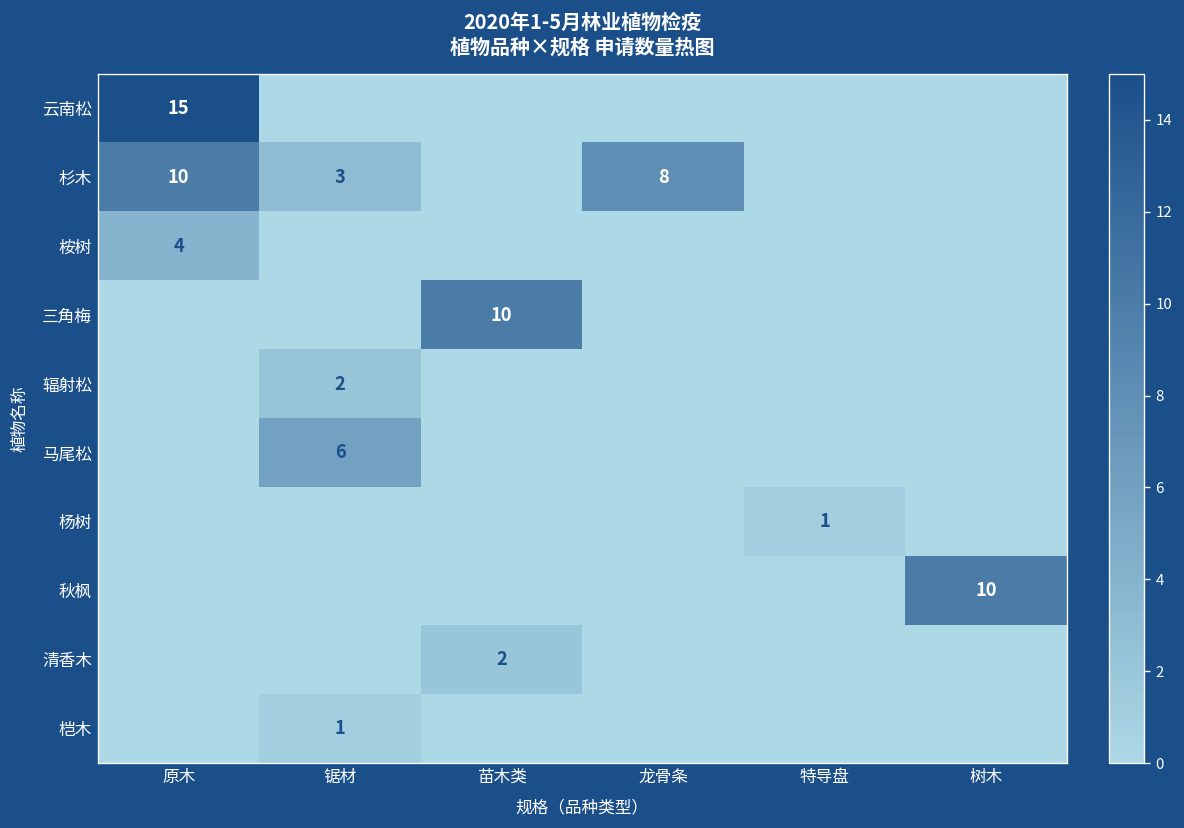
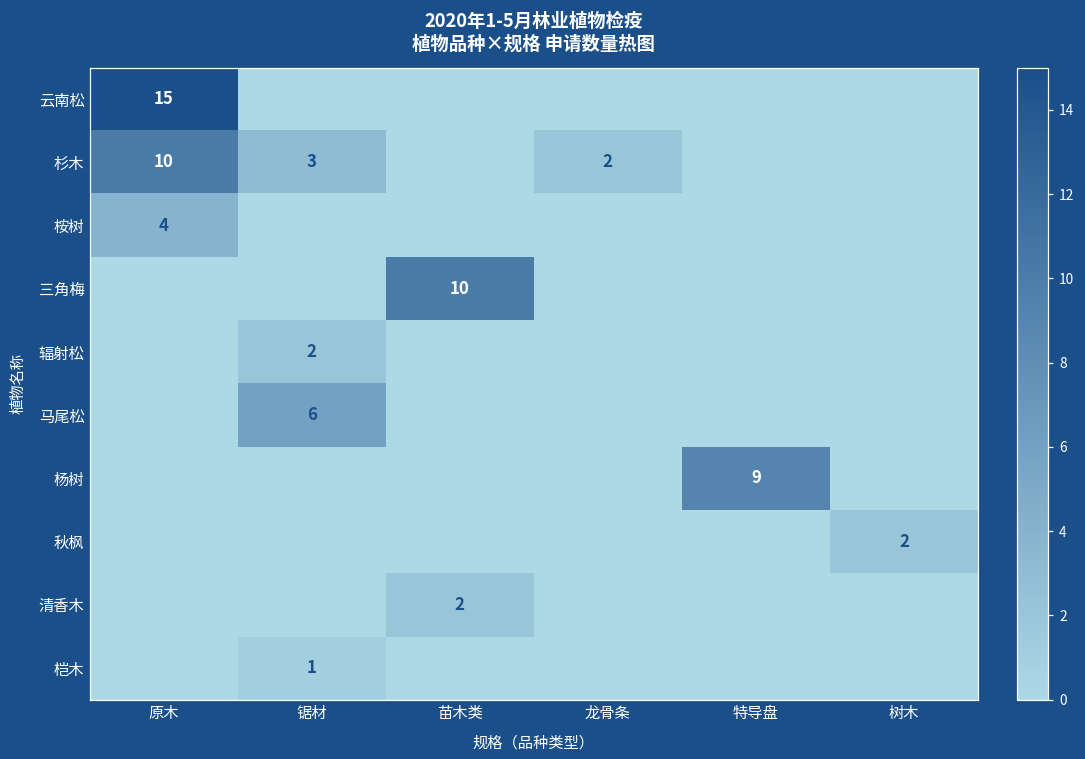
杉木, 龙骨条: 8 -> 2
杨树, 特导盘: 1 -> 9
秋枫, 树木: 10 -> 2
